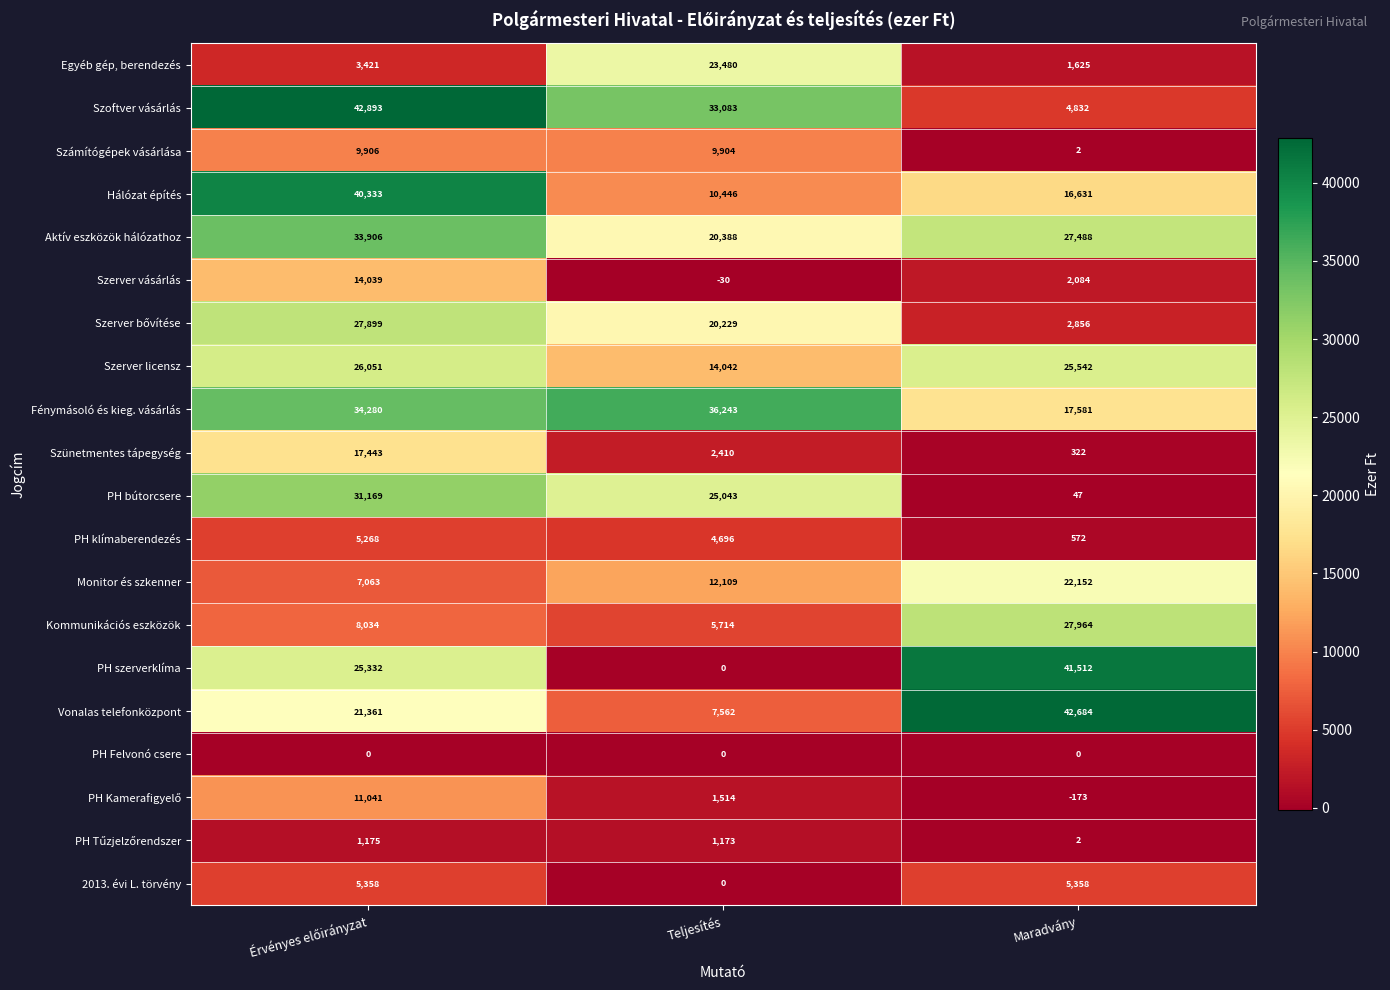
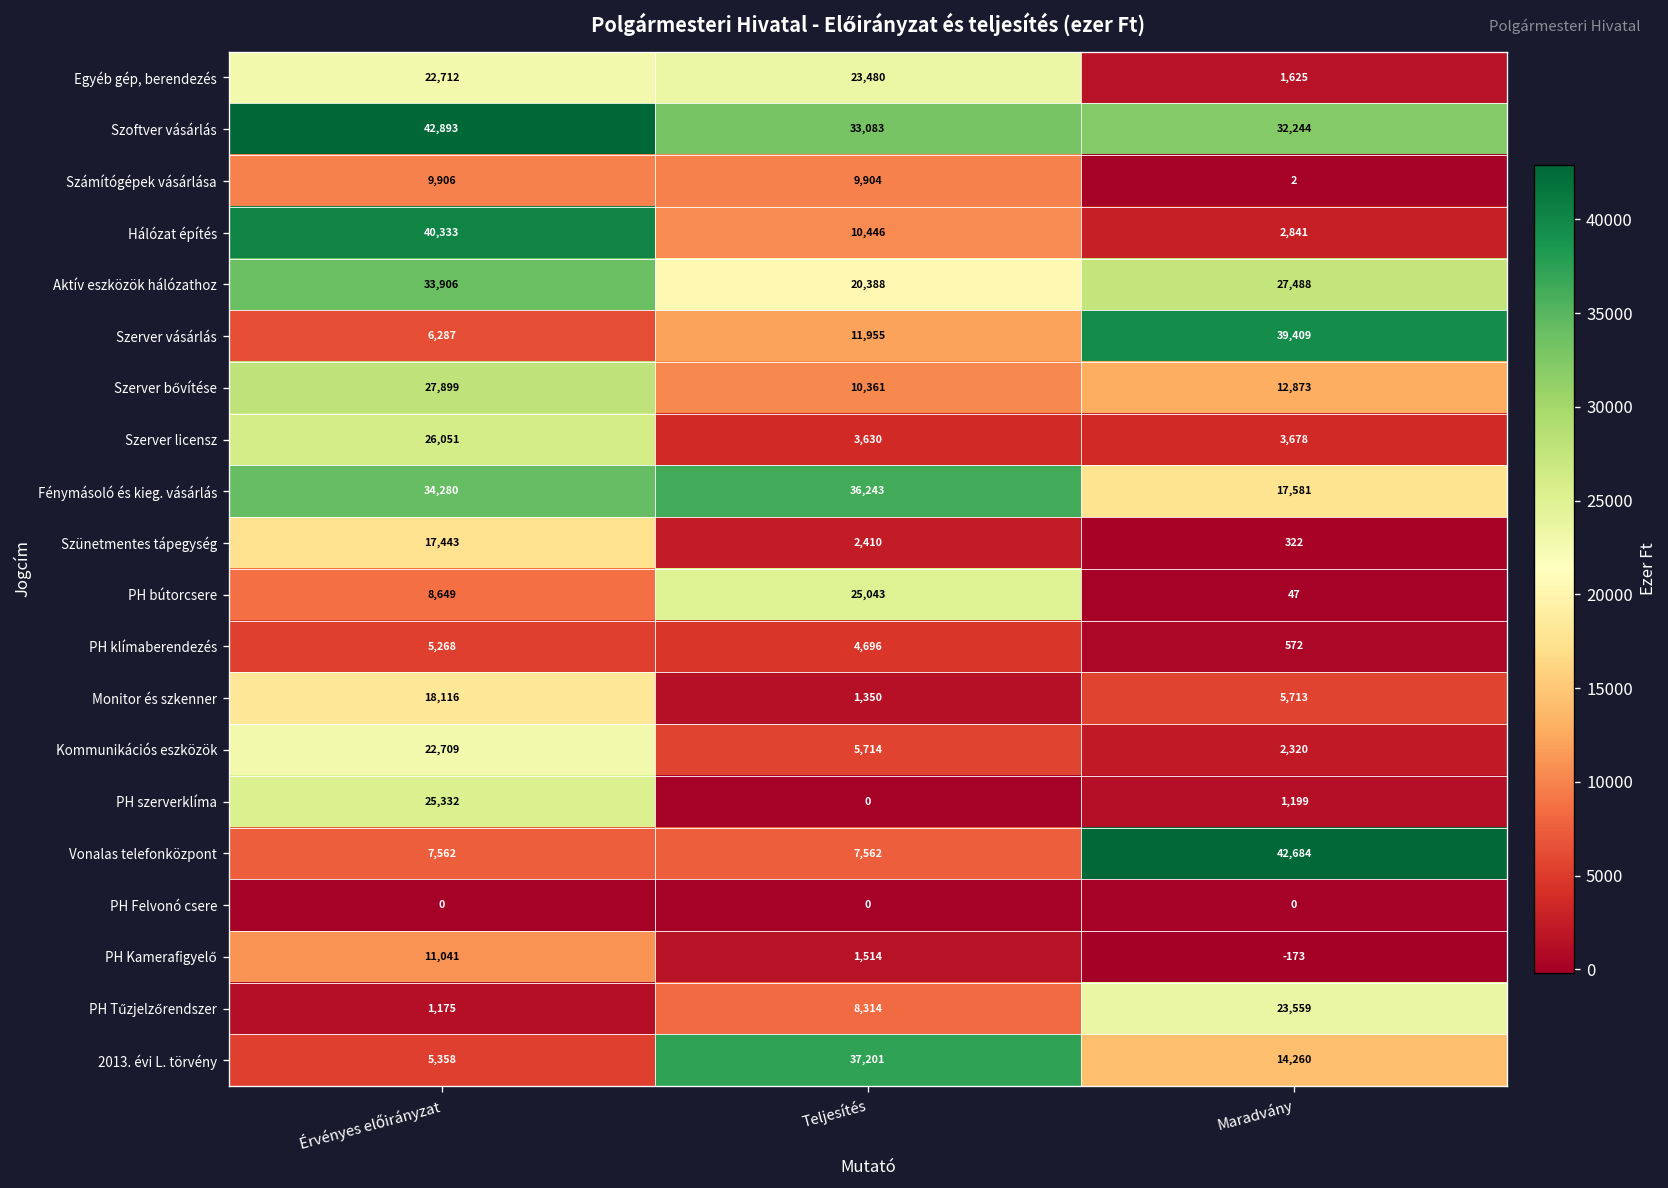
Egyéb gép, berendezés, Érvényes előirányzat: 3,421 -> 22,712
Szoftver vásárlás, Maradvány: 4,832 -> 32,244
Hálózat építés, Maradvány: 16,631 -> 2,841
Szerver vásárlás, Érvényes előirányzat: 14,039 -> 6,287
Szerver vásárlás, Teljesítés: -30 -> 11,955
Szerver vásárlás, Maradvány: 2,084 -> 39,409
Szerver bővítése, Teljesítés: 20,229 -> 10,361
Szerver bővítése, Maradvány: 2,856 -> 12,873
Szerver licensz, Teljesítés: 14,042 -> 3,630
Szerver licensz, Maradvány: 25,542 -> 3,678
PH bútorcsere, Érvényes előirányzat: 31,169 -> 8,649
Monitor és szkenner, Érvényes előirányzat: 7,063 -> 18,116
Monitor és szkenner, Teljesítés: 12,109 -> 1,350
Monitor és szkenner, Maradvány: 22,152 -> 5,713
Kommunikációs eszközök, Érvényes előirányzat: 8,034 -> 22,709
Kommunikációs eszközök, Maradvány: 27,964 -> 2,320
PH szerverklíma, Maradvány: 41,512 -> 1,199
Vonalas telefonközpont, Érvényes előirányzat: 21,361 -> 7,562
PH Tűzjelzőrendszer, Teljesítés: 1,173 -> 8,314
PH Tűzjelzőrendszer, Maradvány: 2 -> 23,559
2013. évi L. törvény, Teljesítés: 0 -> 37,201
2013. évi L. törvény, Maradvány: 5,358 -> 14,260
